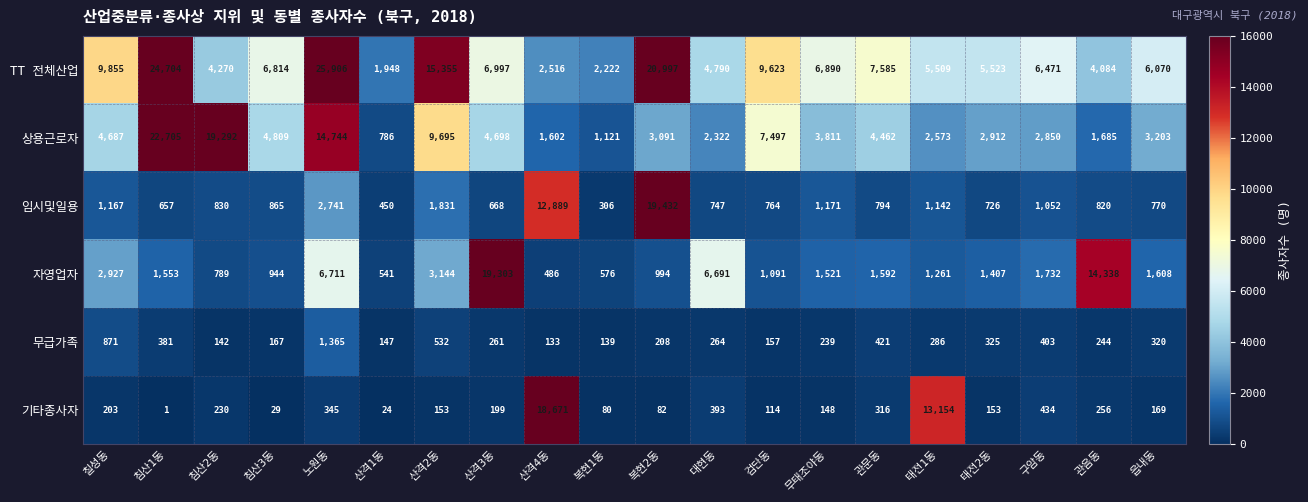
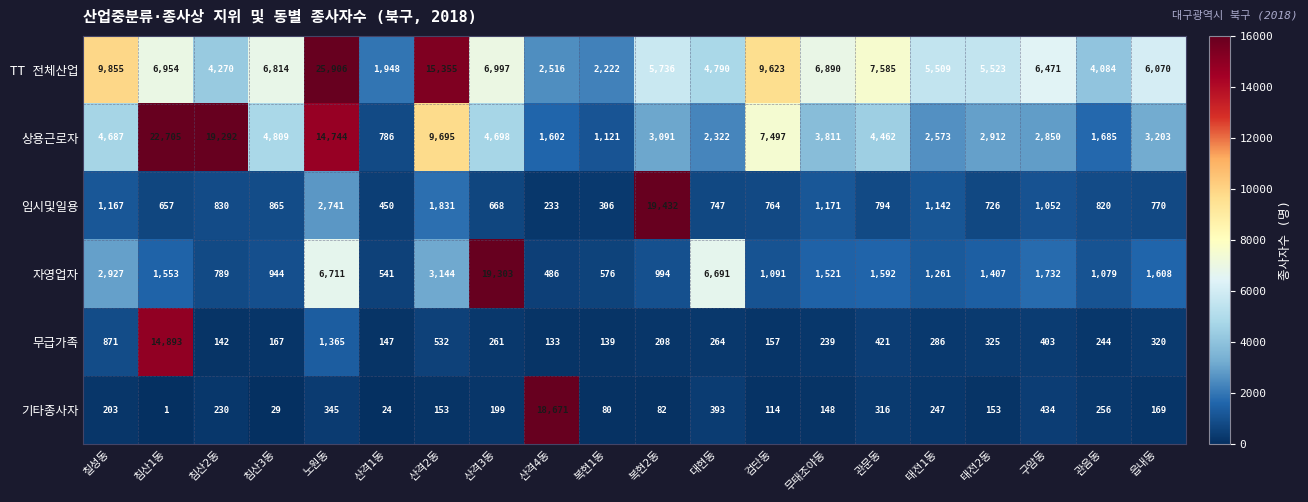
TT 전체산업, 침산1동: 24,704 -> 6,954
TT 전체산업, 복현2동: 20,997 -> 5,736
임시및일용, 산격4동: 12,889 -> 233
자영업자, 관음동: 14,338 -> 1,079
무급가족, 침산1동: 381 -> 14,893
기타종사자, 태전1동: 13,154 -> 247
